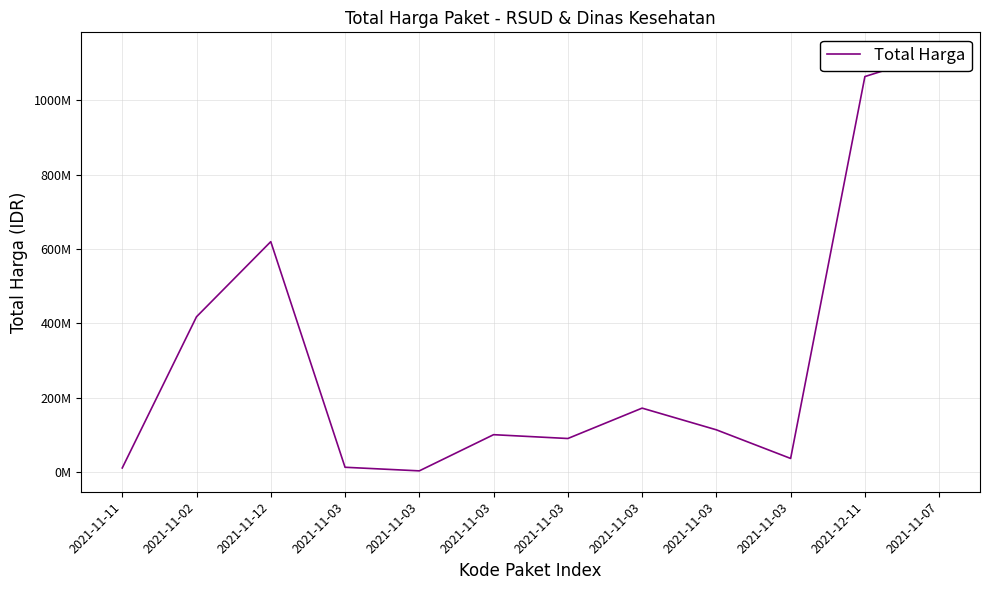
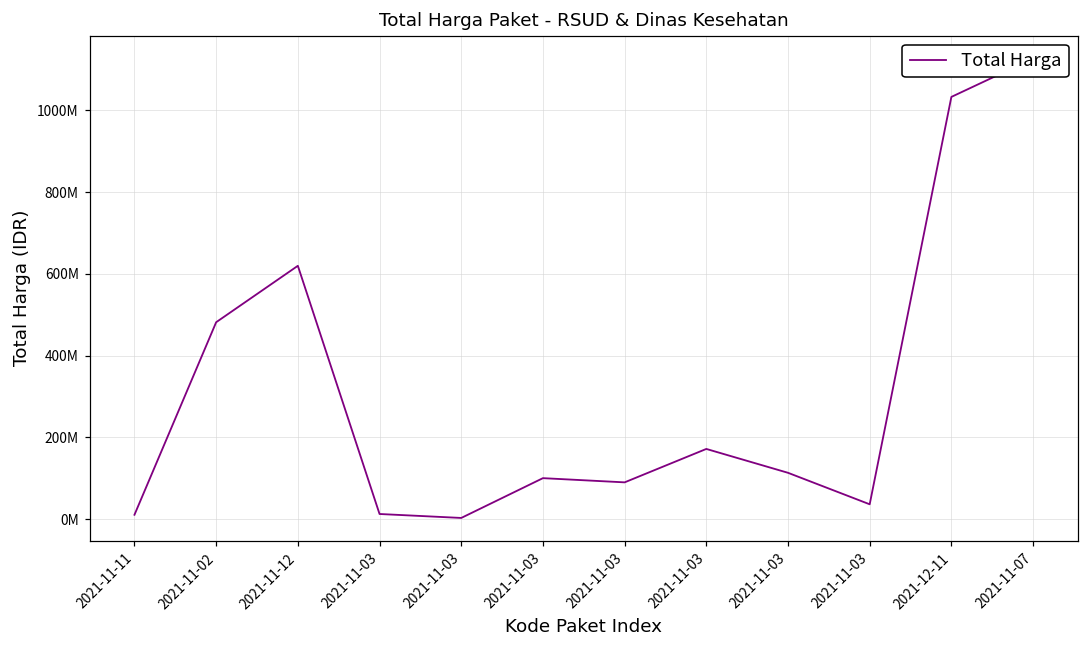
2021-11-02: 420000000 -> 480000000
2021-12-11: 1060000000 -> 1030000000
